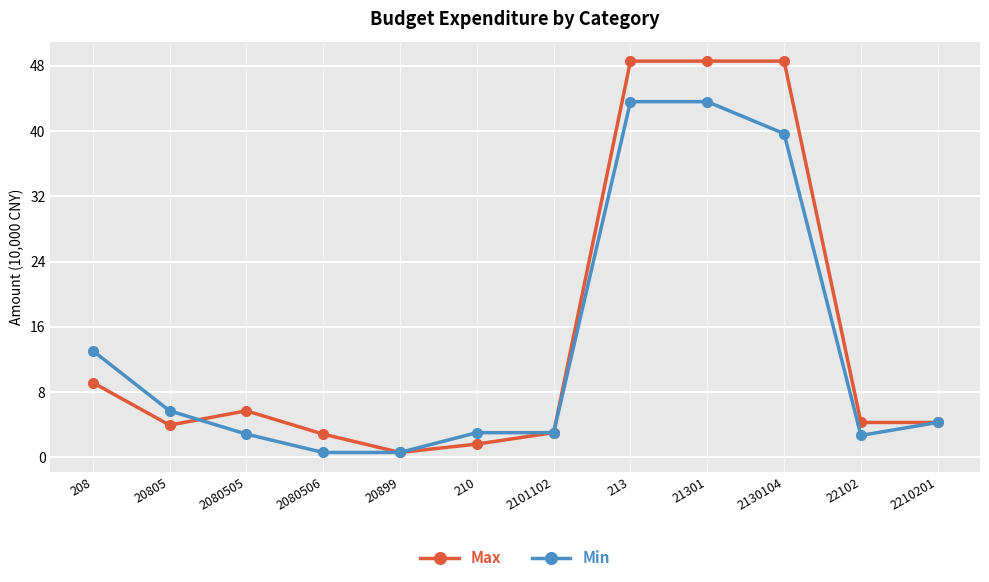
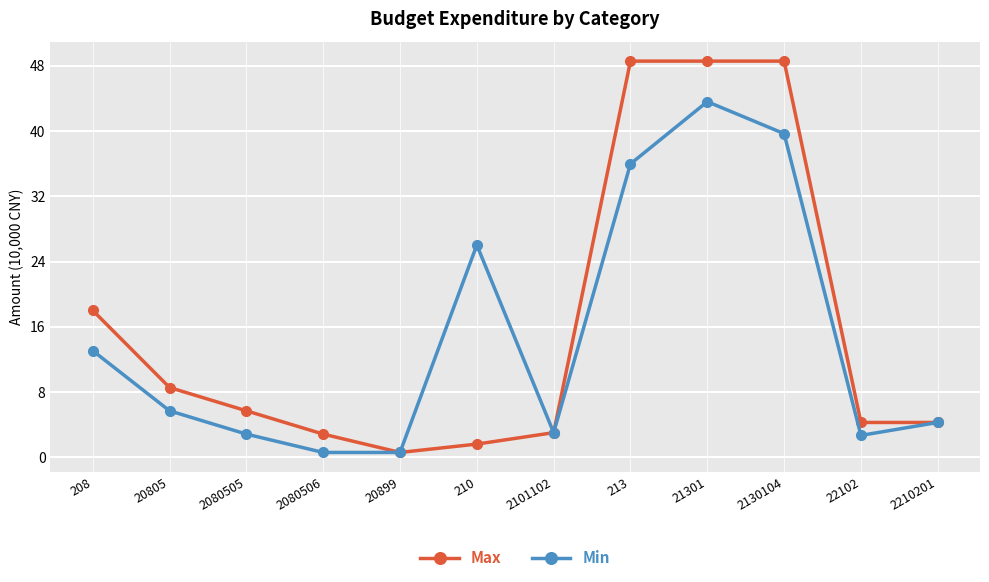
Max, 208: 9 -> 18
Max, 20805: 4 -> 9
Min, 210: 3 -> 26
Min, 213: 44 -> 36
